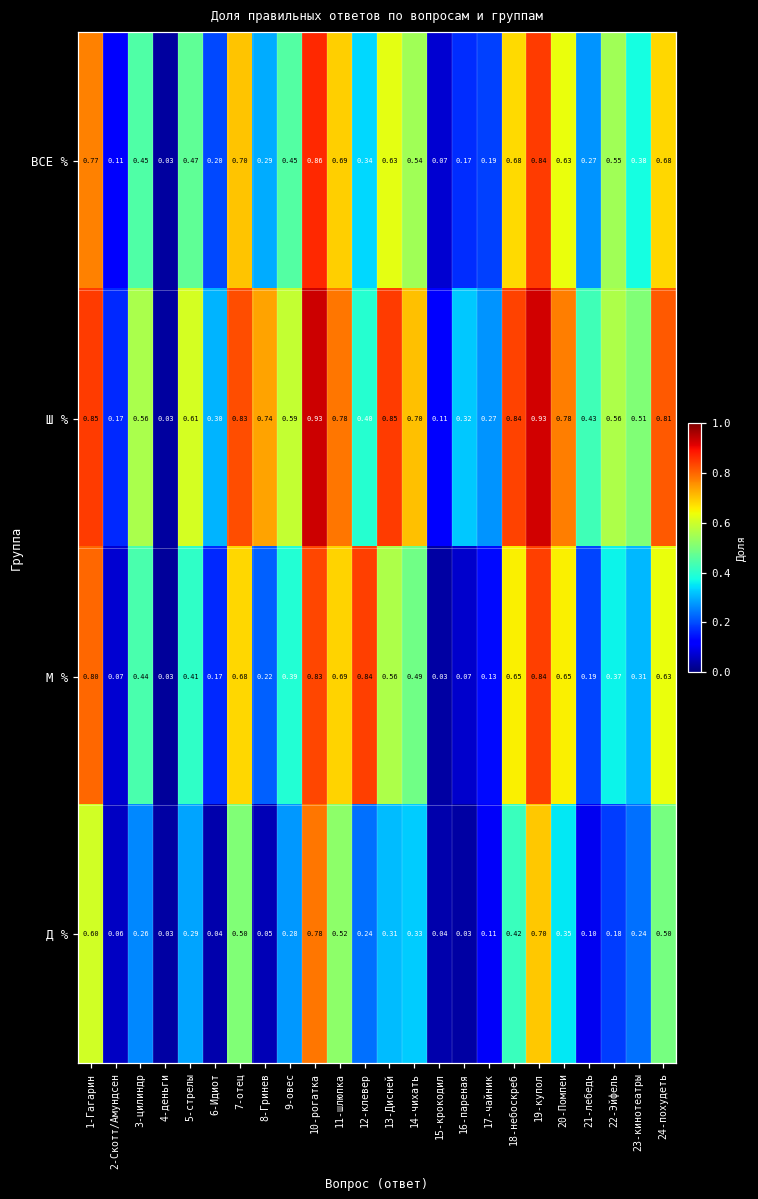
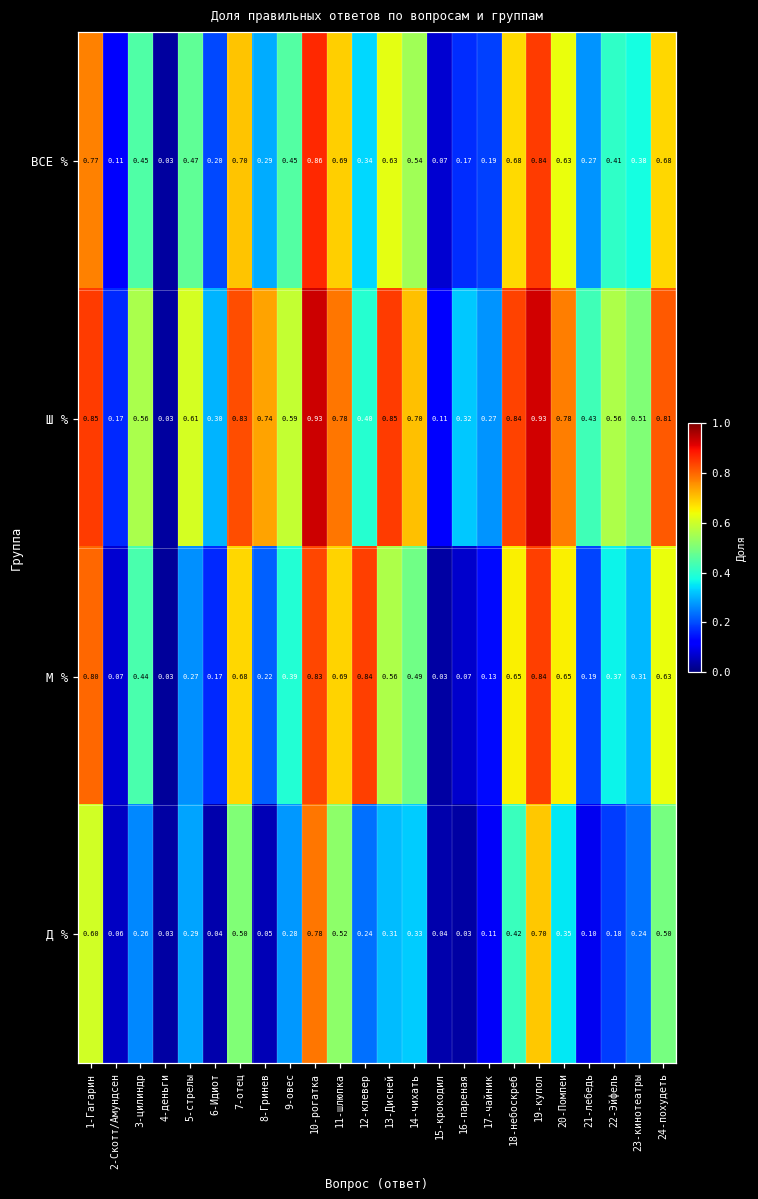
ВСЕ %, 22-Эйфель: 0.55 -> 0.41
М %, 5-стрелы: 0.41 -> 0.27
